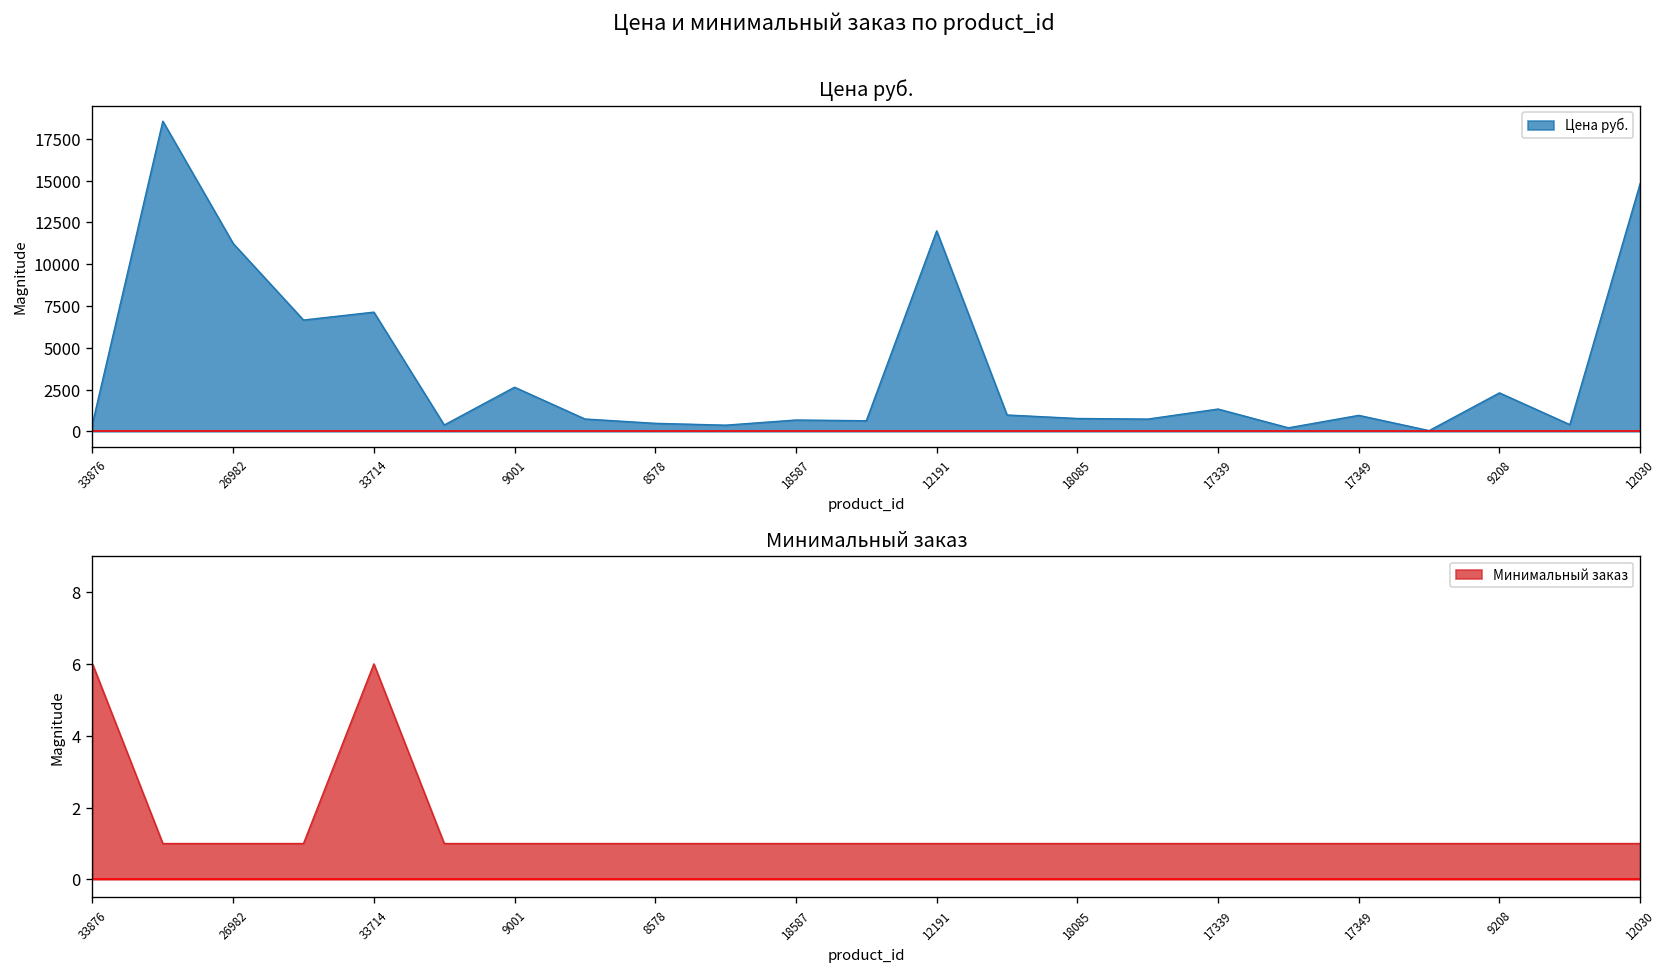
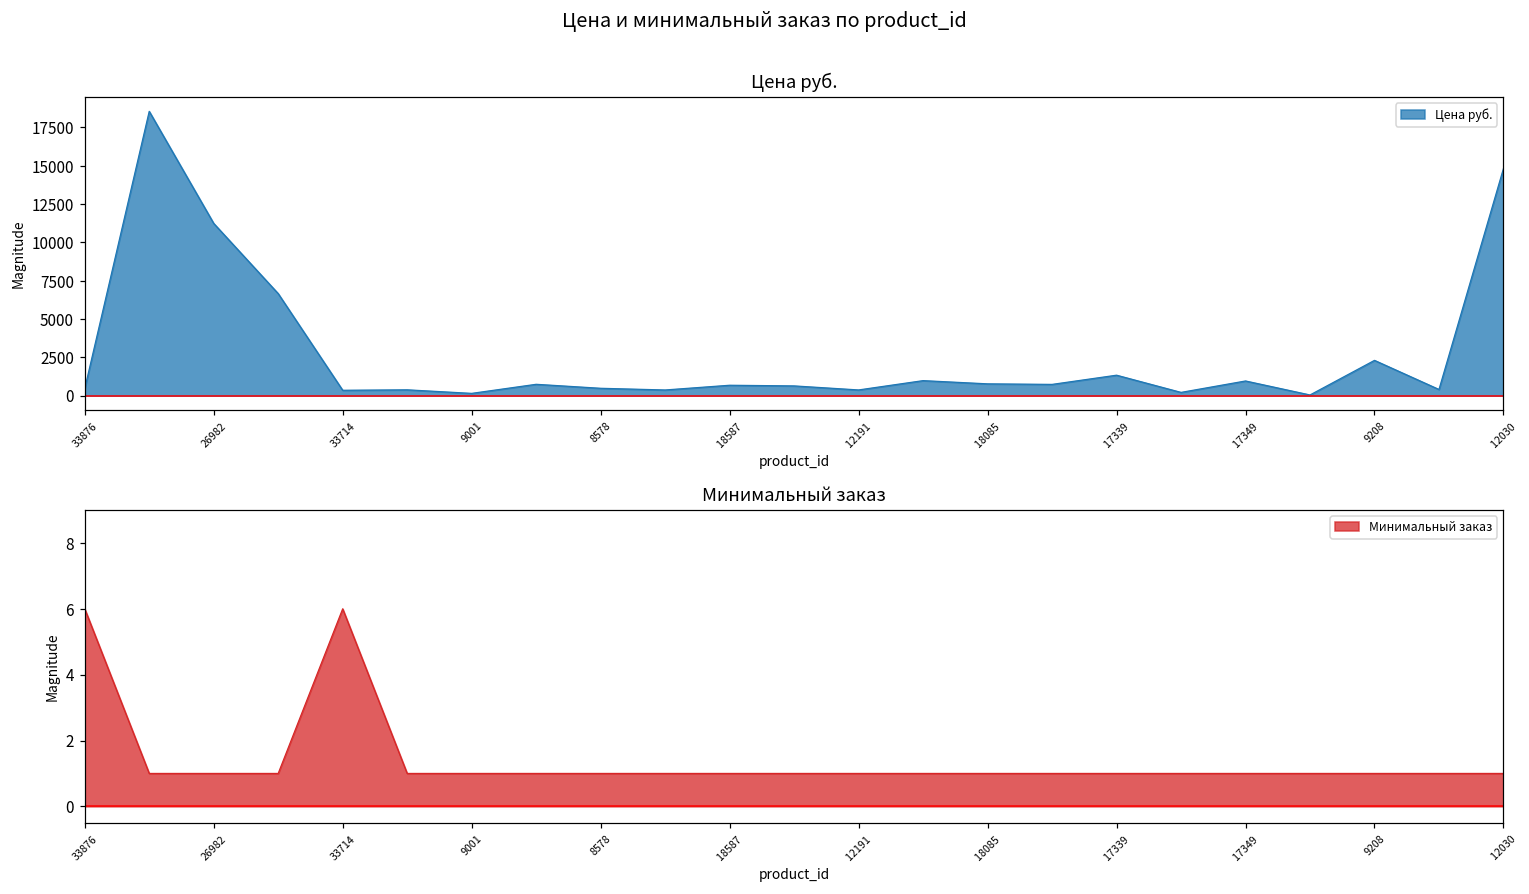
Цена руб., 33714: 7100 -> 400
Цена руб., 9001: 2600 -> 200
Цена руб., 12191: 12000 -> 400
